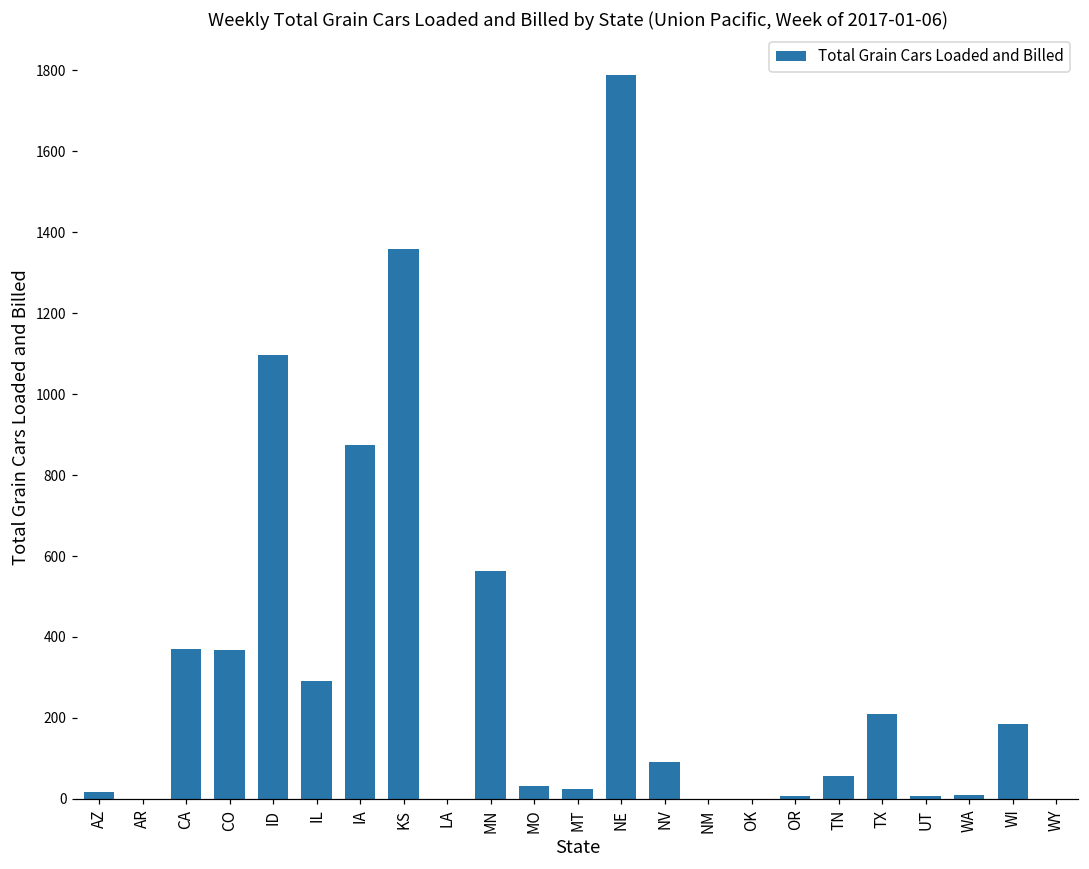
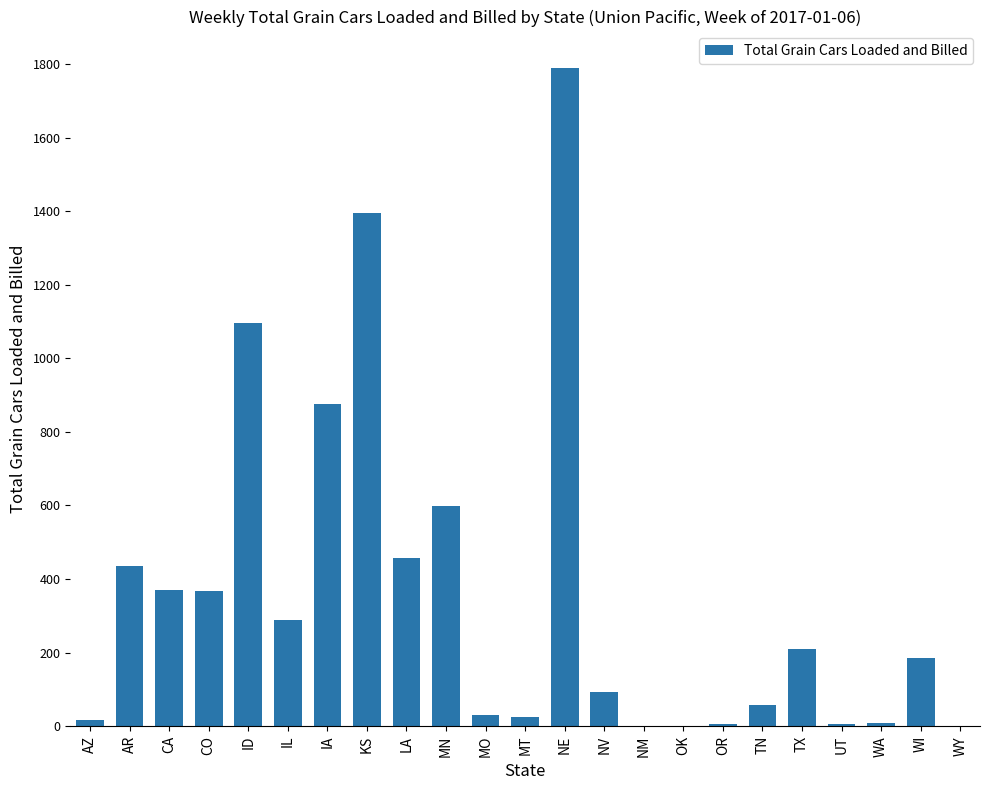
AR: 0 -> 440
KS: 1360 -> 1400
LA: 0 -> 460
MN: 560 -> 600
